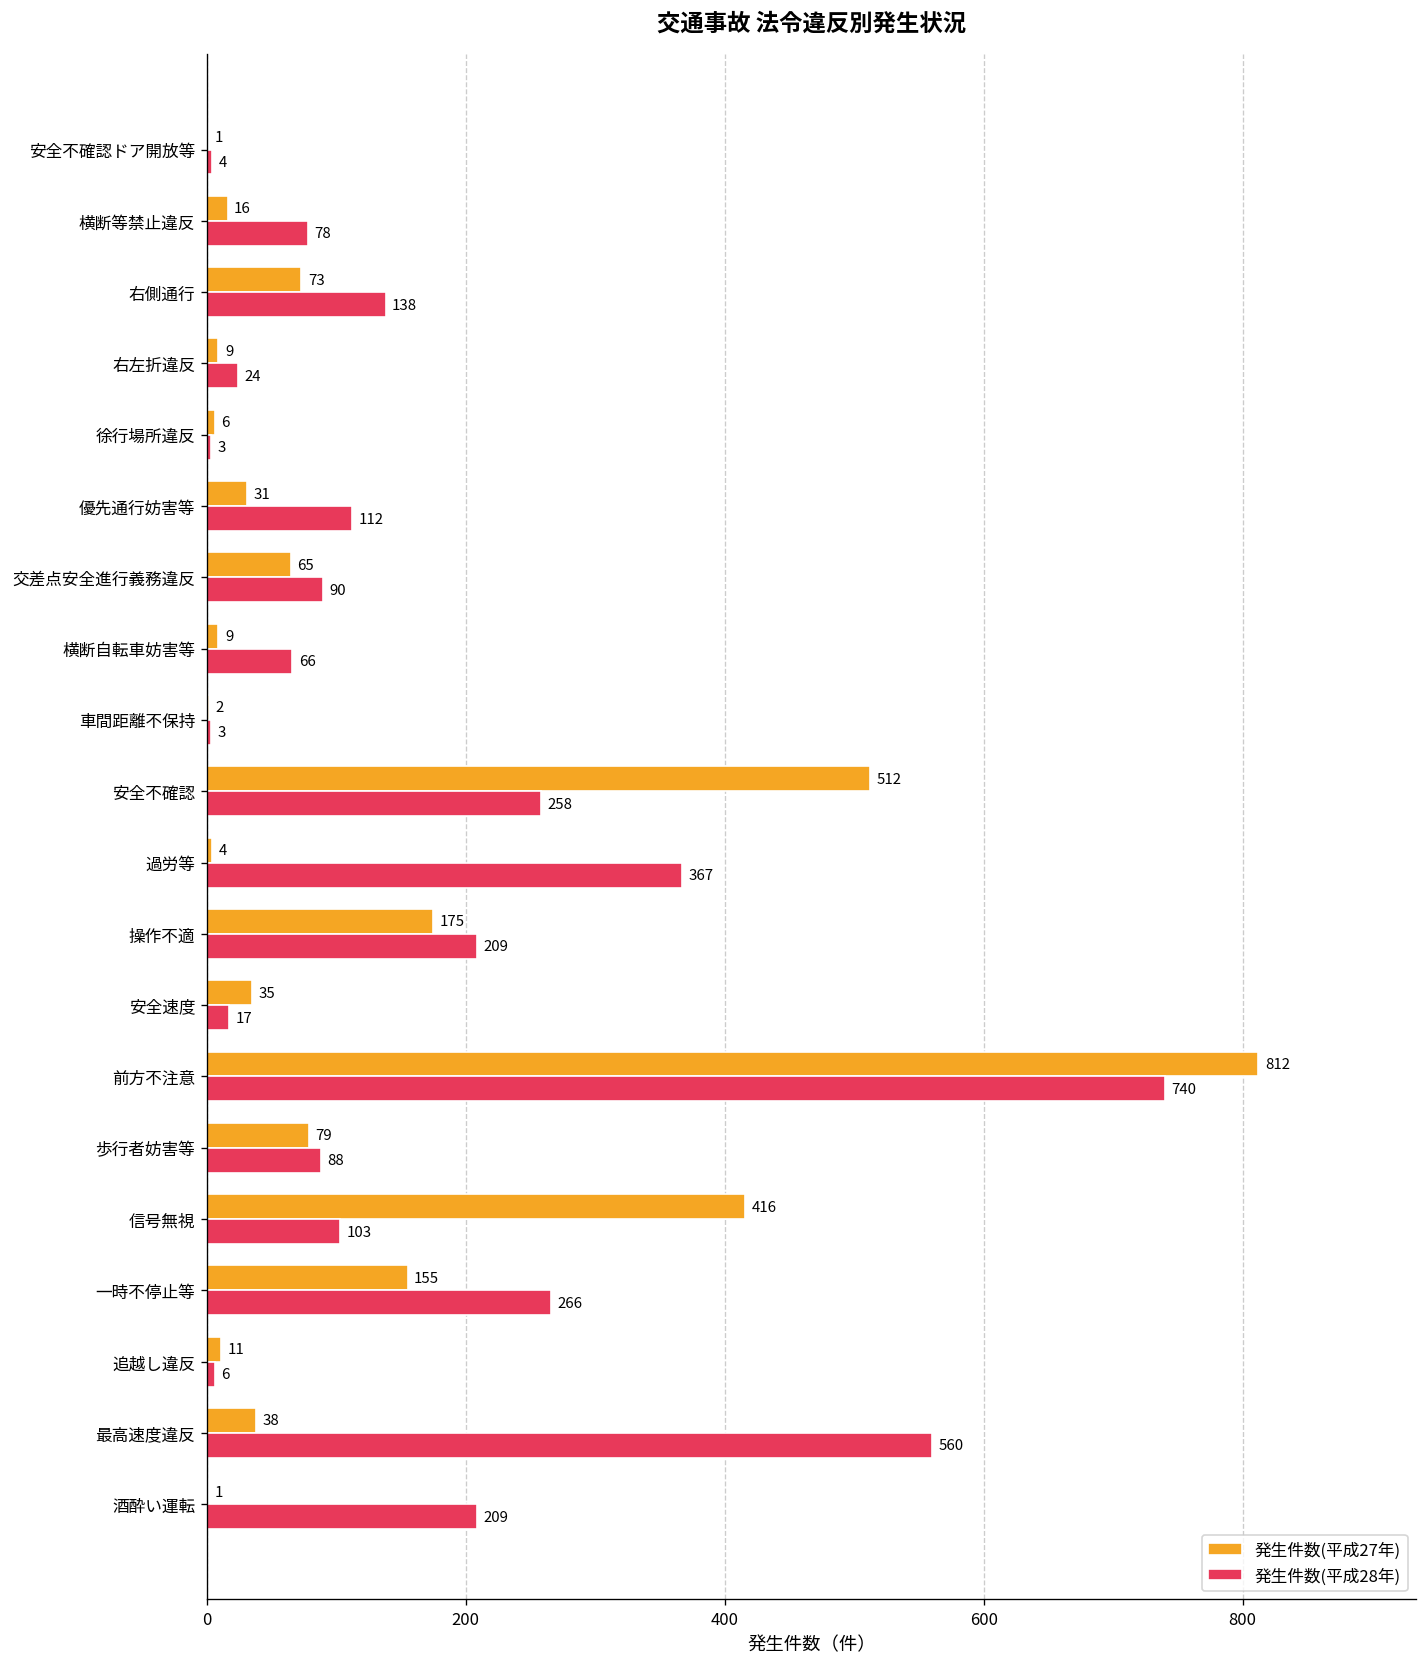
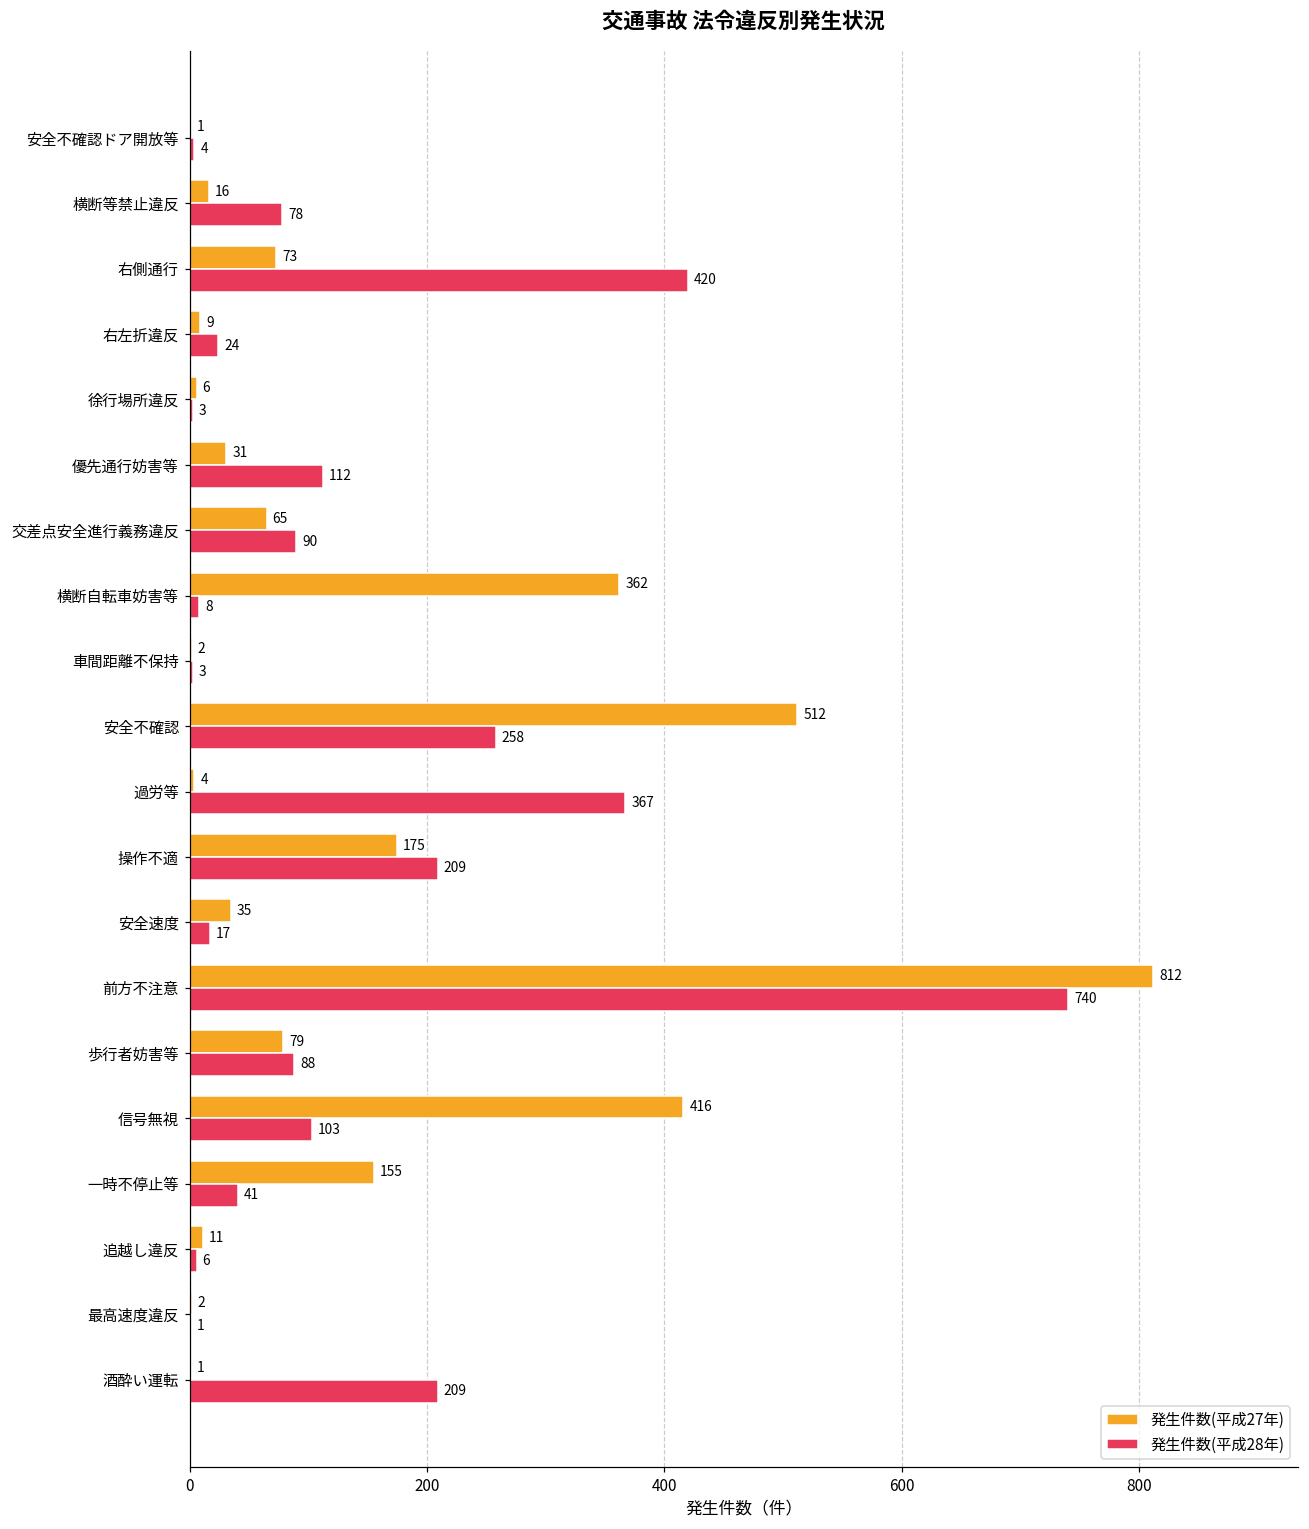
発生件数(平成28年), 右側通行: 138 -> 420
発生件数(平成27年), 横断自転車妨害等: 9 -> 362
発生件数(平成28年), 横断自転車妨害等: 66 -> 8
発生件数(平成28年), 一時不停止等: 266 -> 41
発生件数(平成27年), 最高速度違反: 38 -> 2
発生件数(平成28年), 最高速度違反: 560 -> 1
